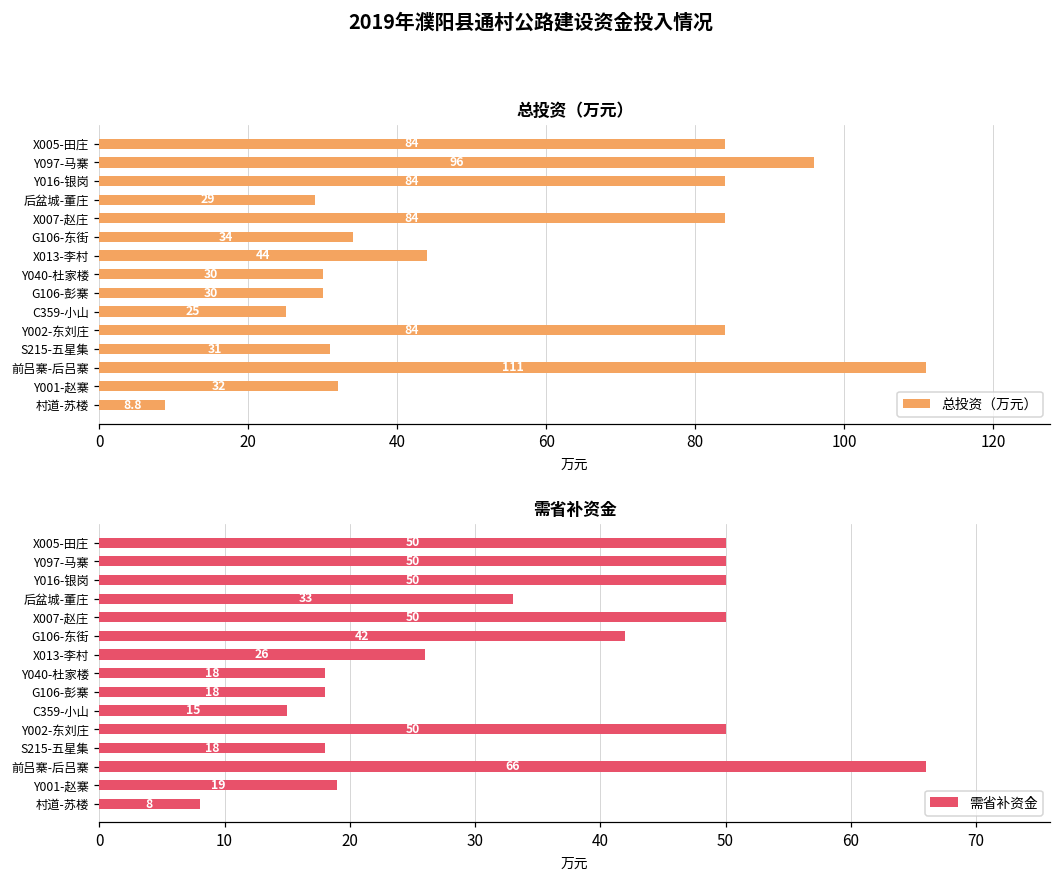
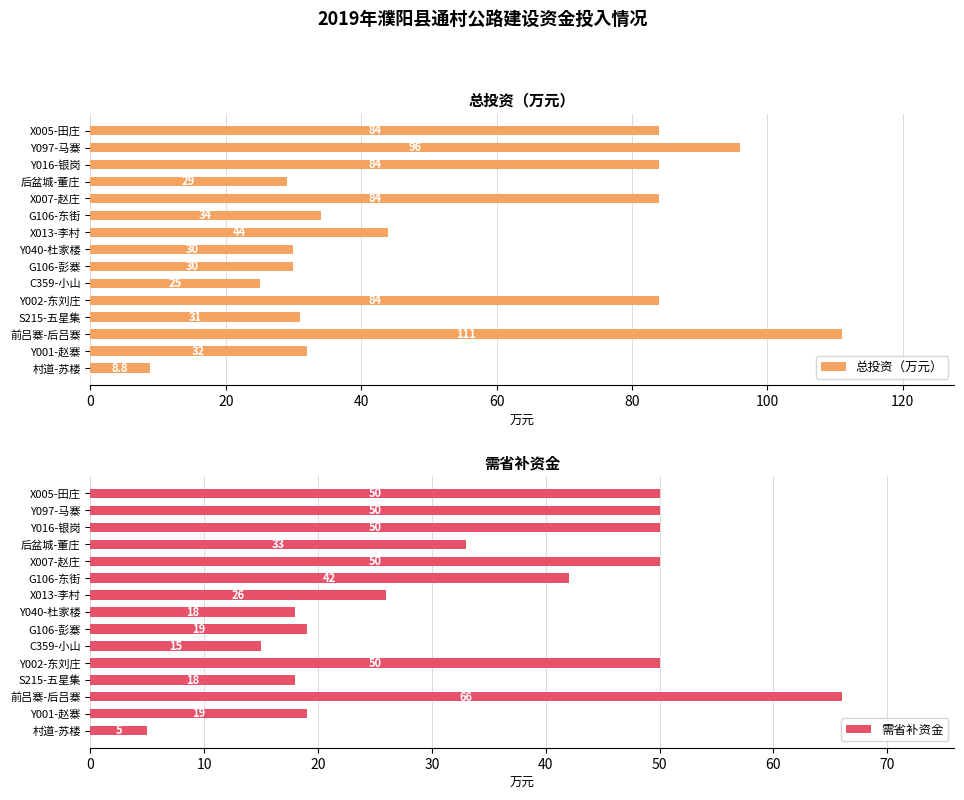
需省补资金, G106-彭寨: 18 -> 19
需省补资金, 村道-苏楼: 8 -> 5
